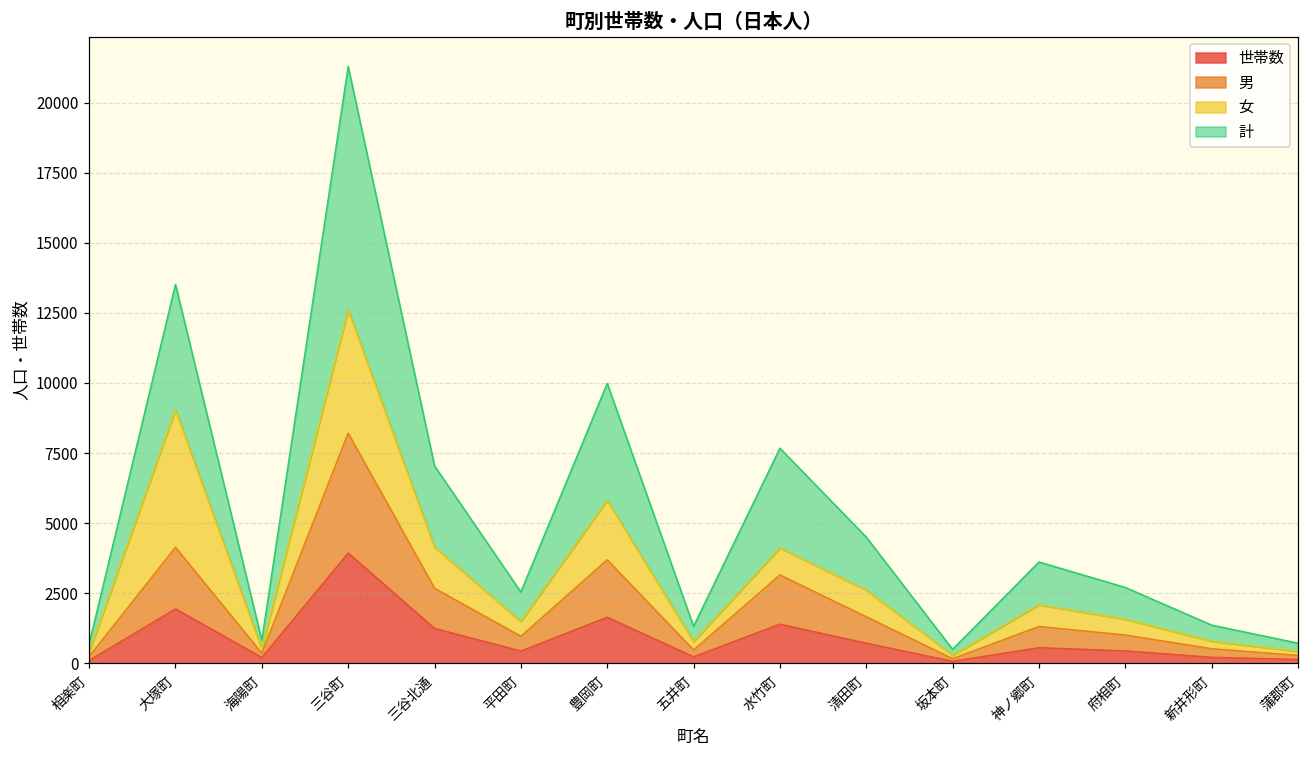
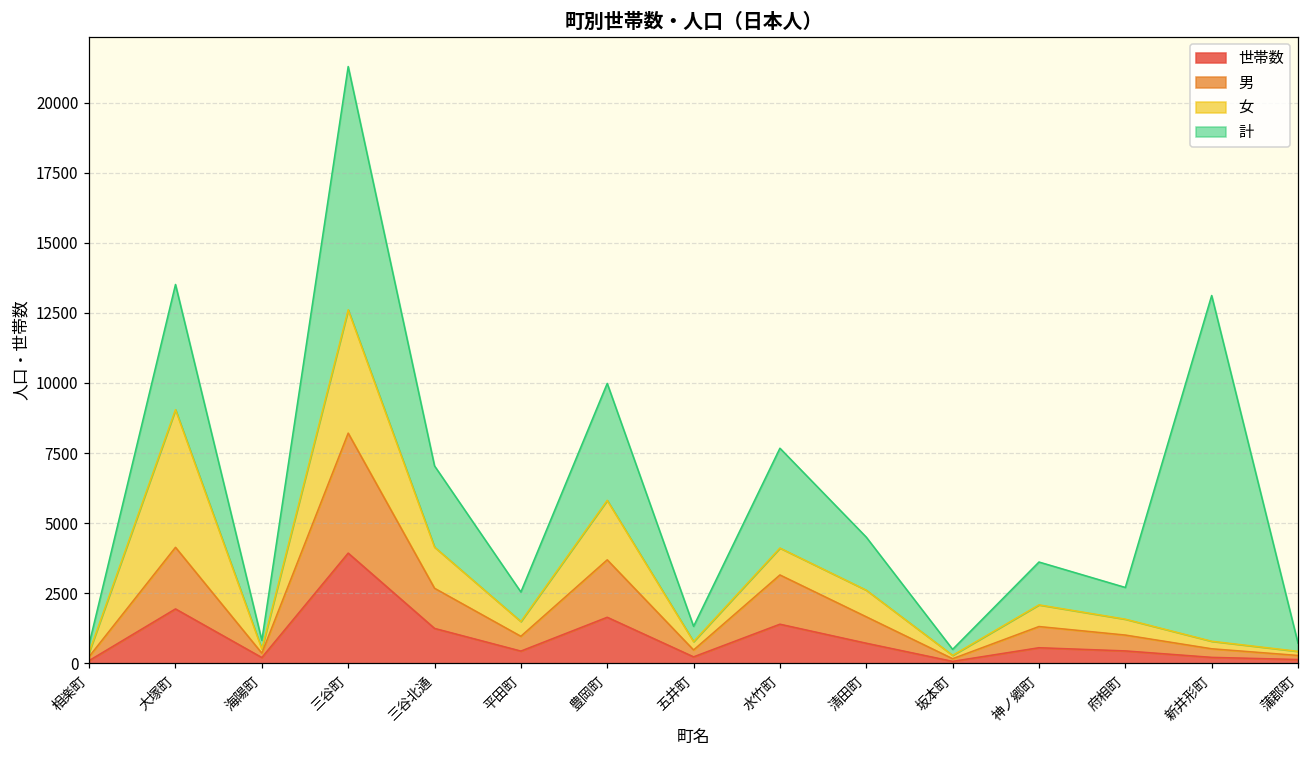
計, 新井形町: 600 -> 12300
